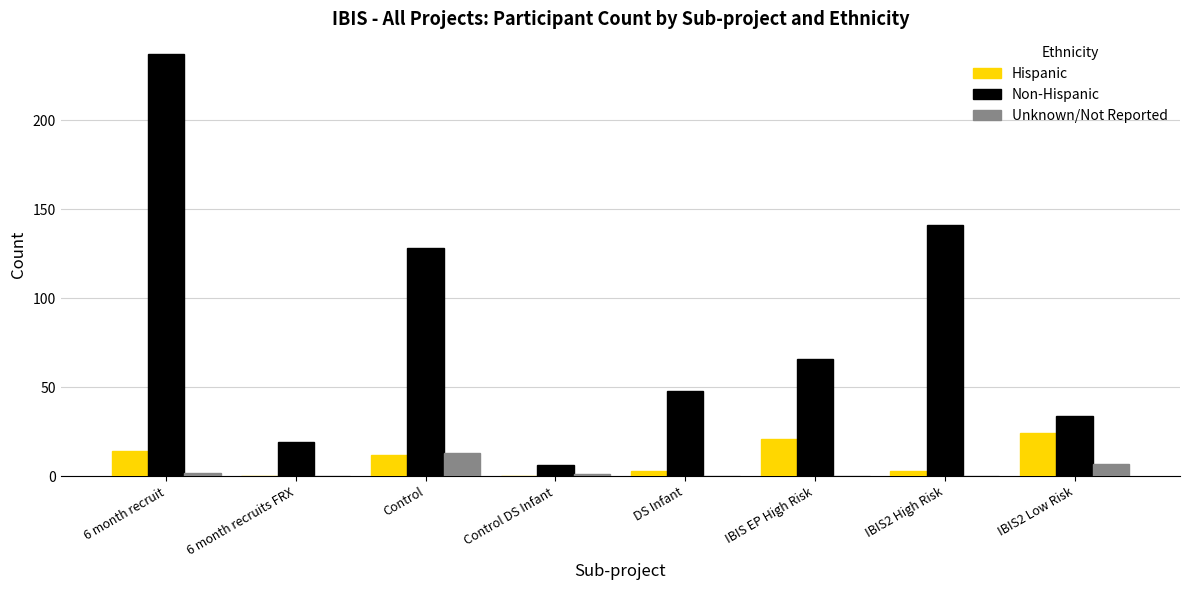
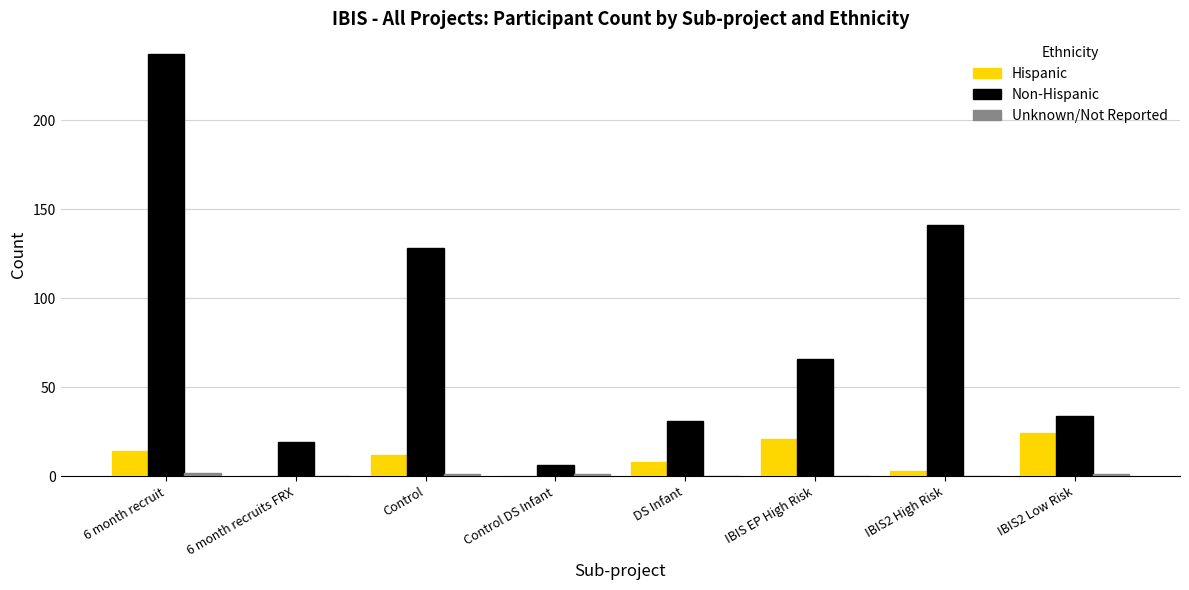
Unknown/Not Reported, Control: 13 -> 1
Hispanic, DS Infant: 3 -> 8
Non-Hispanic, DS Infant: 48 -> 31
Unknown/Not Reported, IBIS2 Low Risk: 7 -> 1
